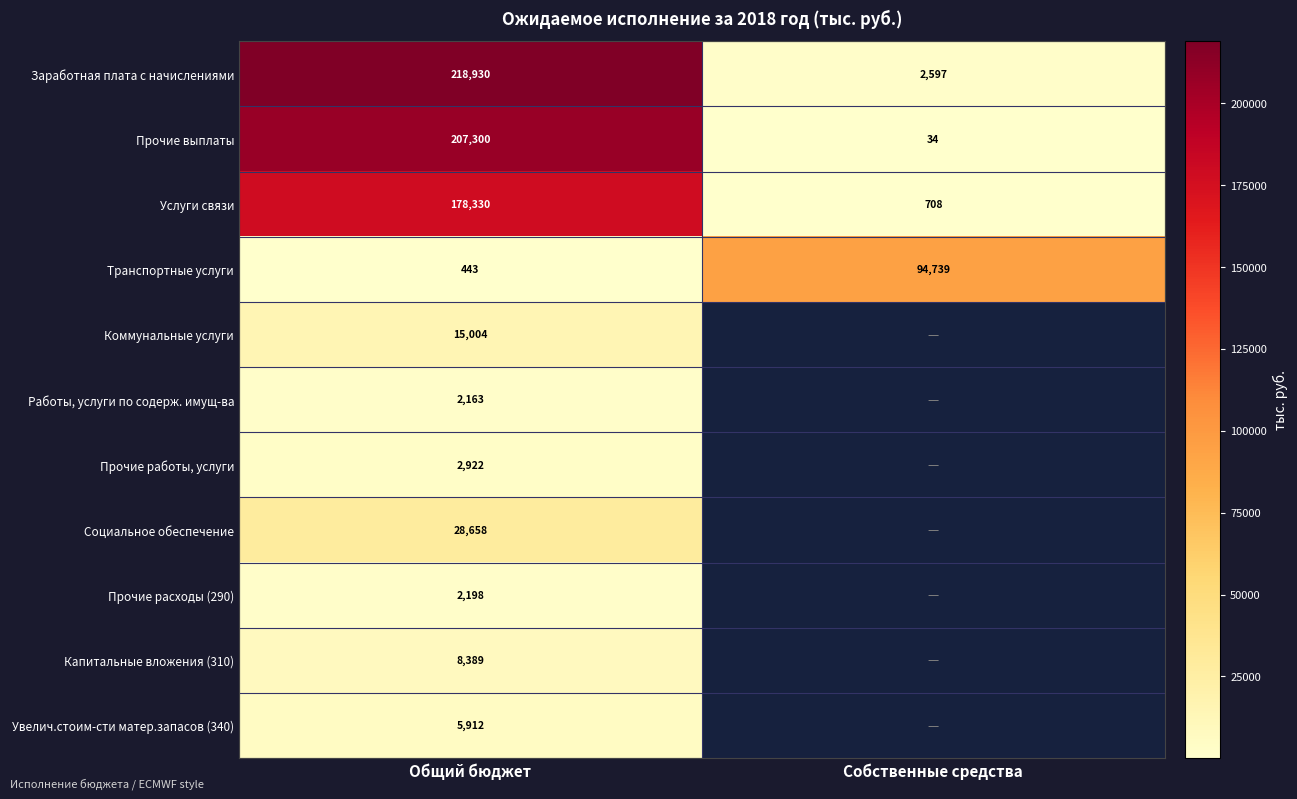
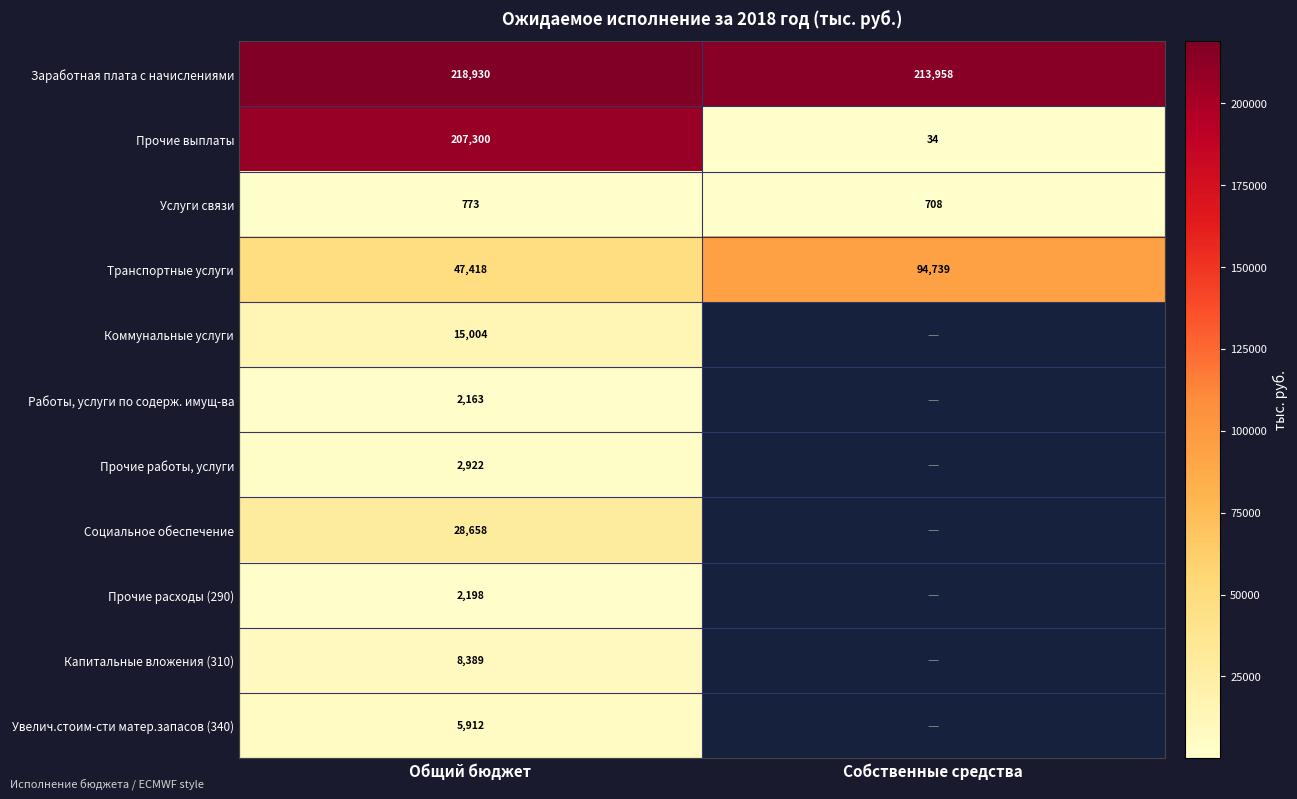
Заработная плата с начислениями, Собственные средства: 2,597 -> 213,958
Услуги связи, Общий бюджет: 178,330 -> 773
Транспортные услуги, Общий бюджет: 443 -> 47,418
